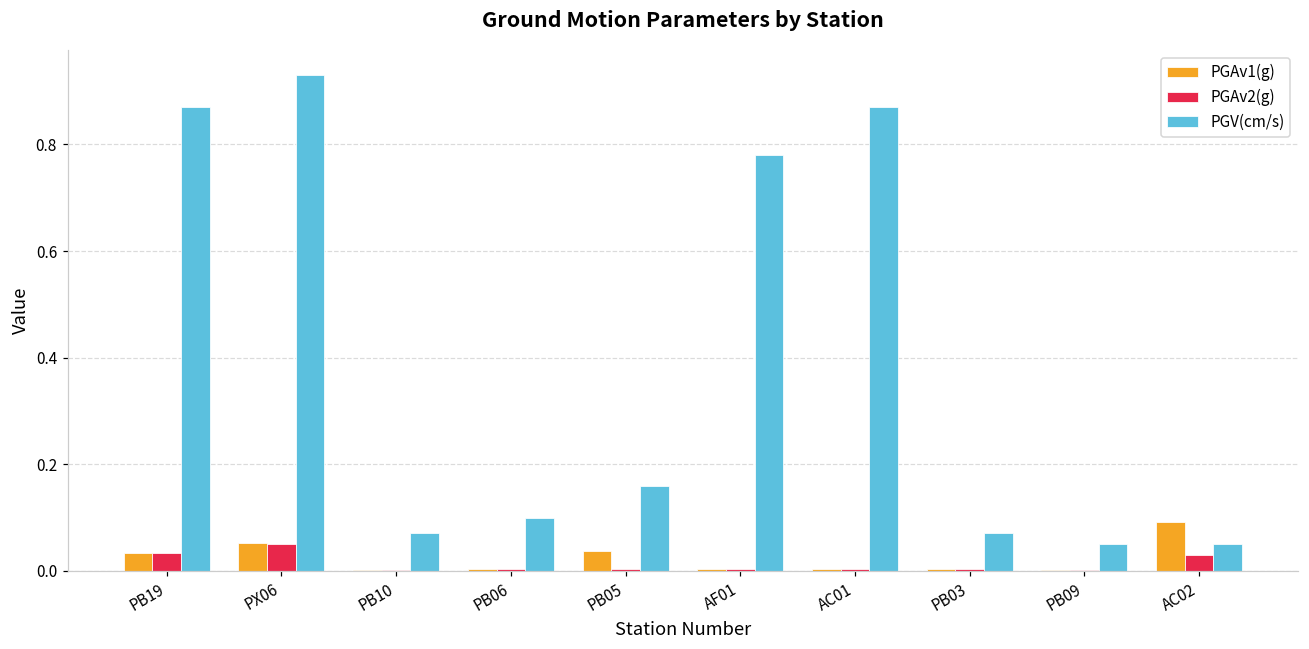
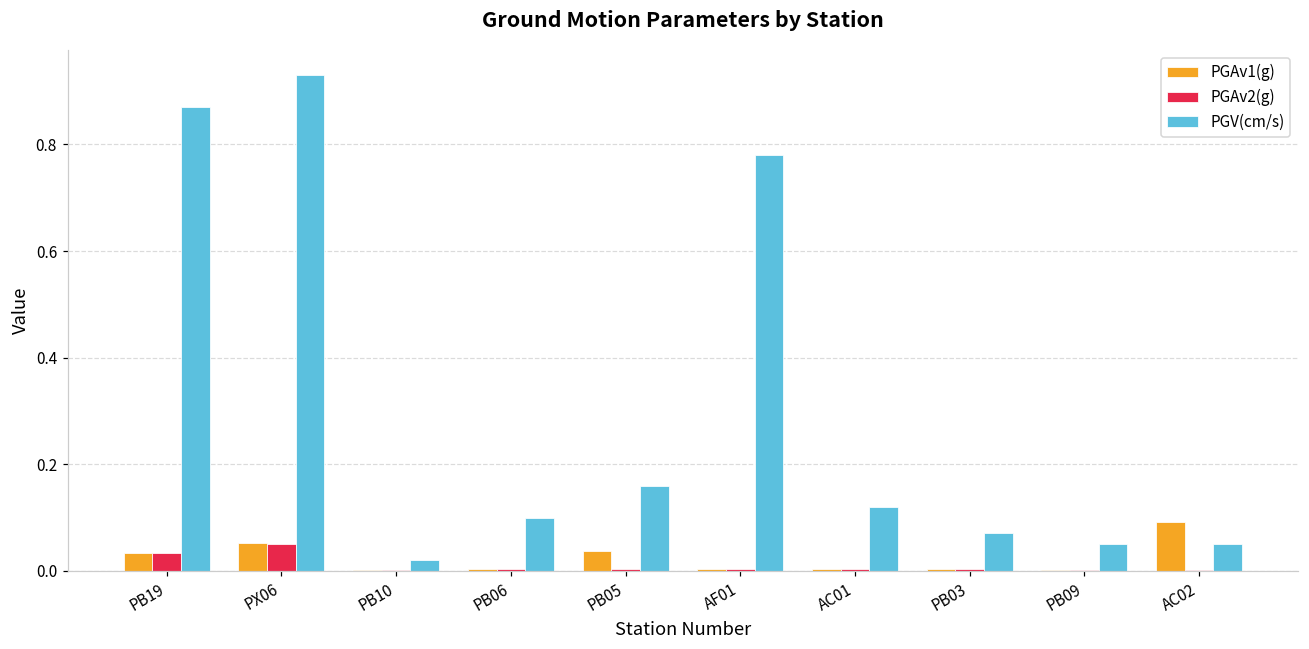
PGV(cm/s), PB10: 0.07 -> 0.02
PGV(cm/s), AC01: 0.87 -> 0.12
PGAv2(g), AC02: 0.03 -> 0.00
